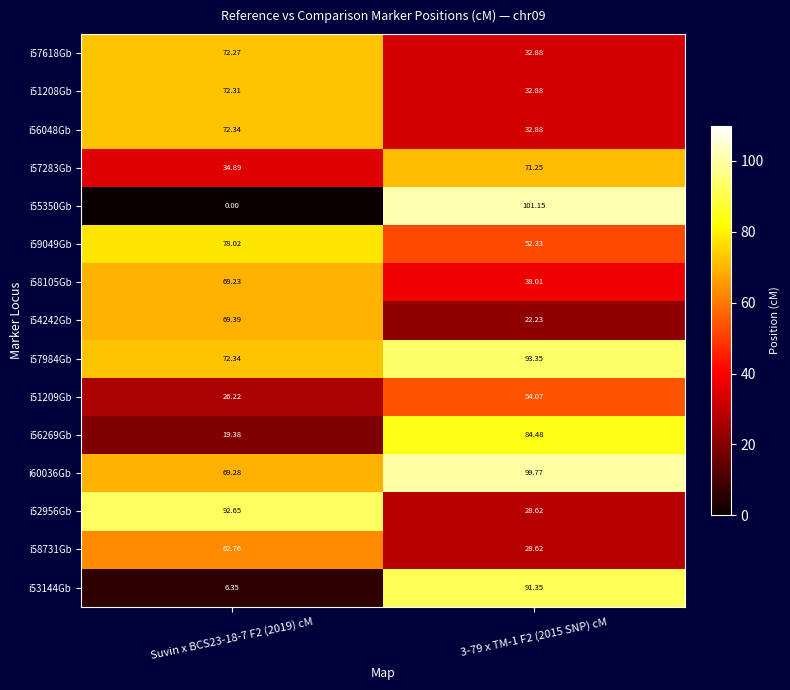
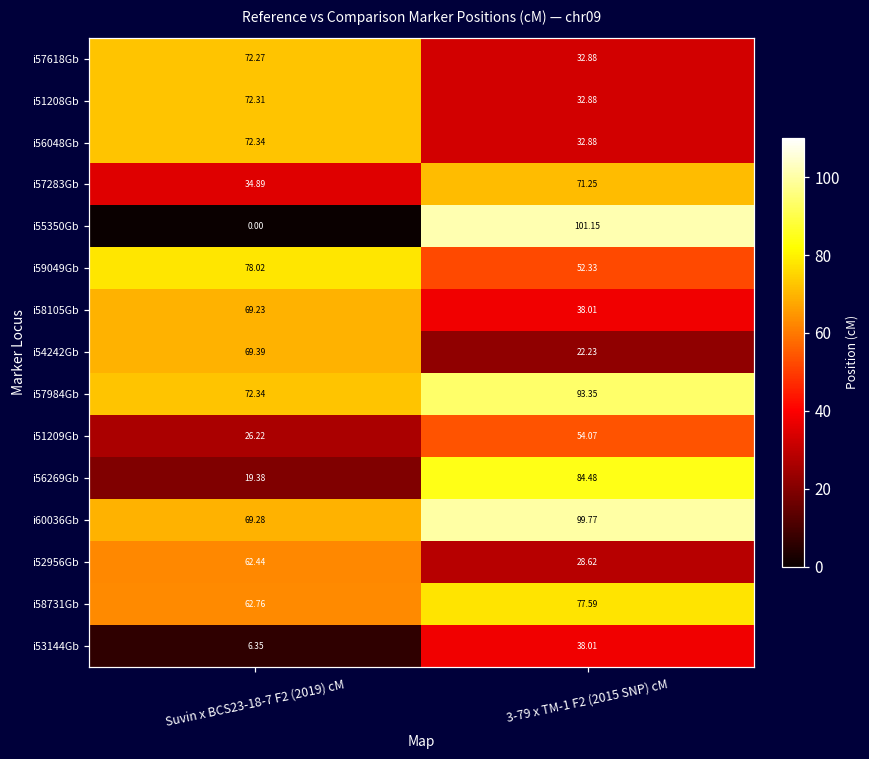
i52956Gb, Suvin x BCS23-18-7 F2 (2019) cM: 92.65 -> 62.44
i58731Gb, 3-79 x TM-1 F2 (2015 SNP) cM: 28.62 -> 77.59
i53144Gb, 3-79 x TM-1 F2 (2015 SNP) cM: 91.35 -> 38.01
